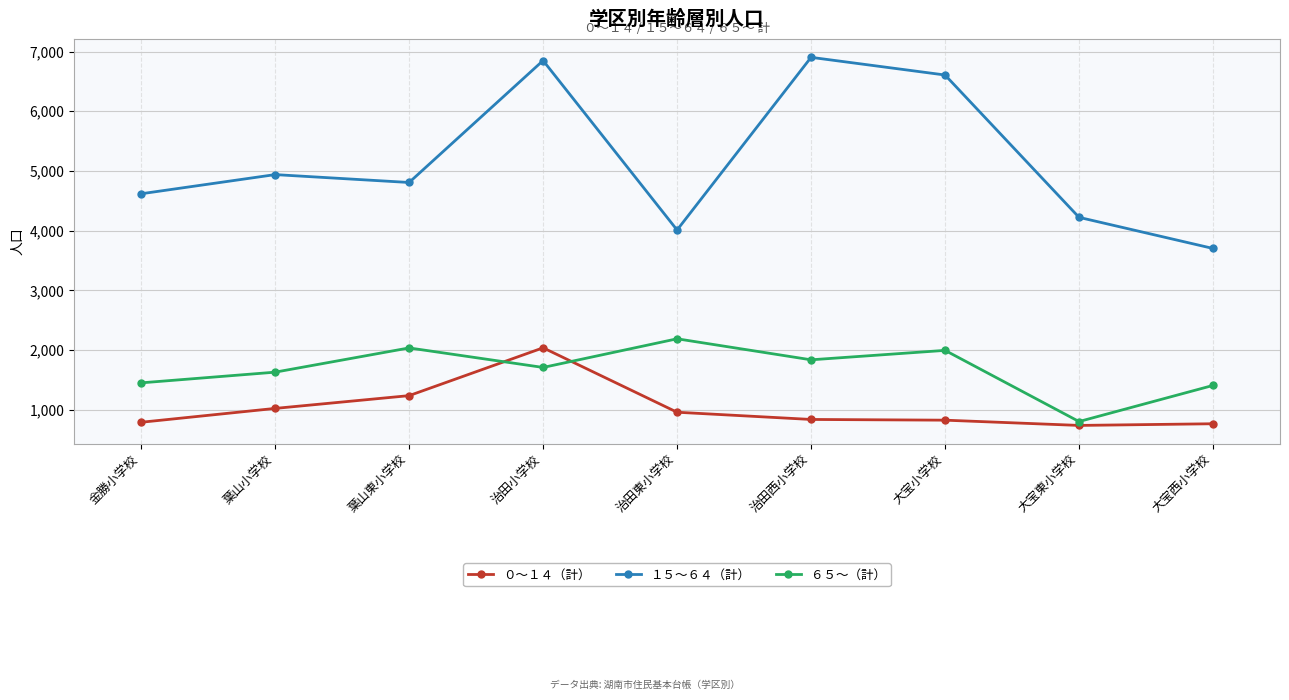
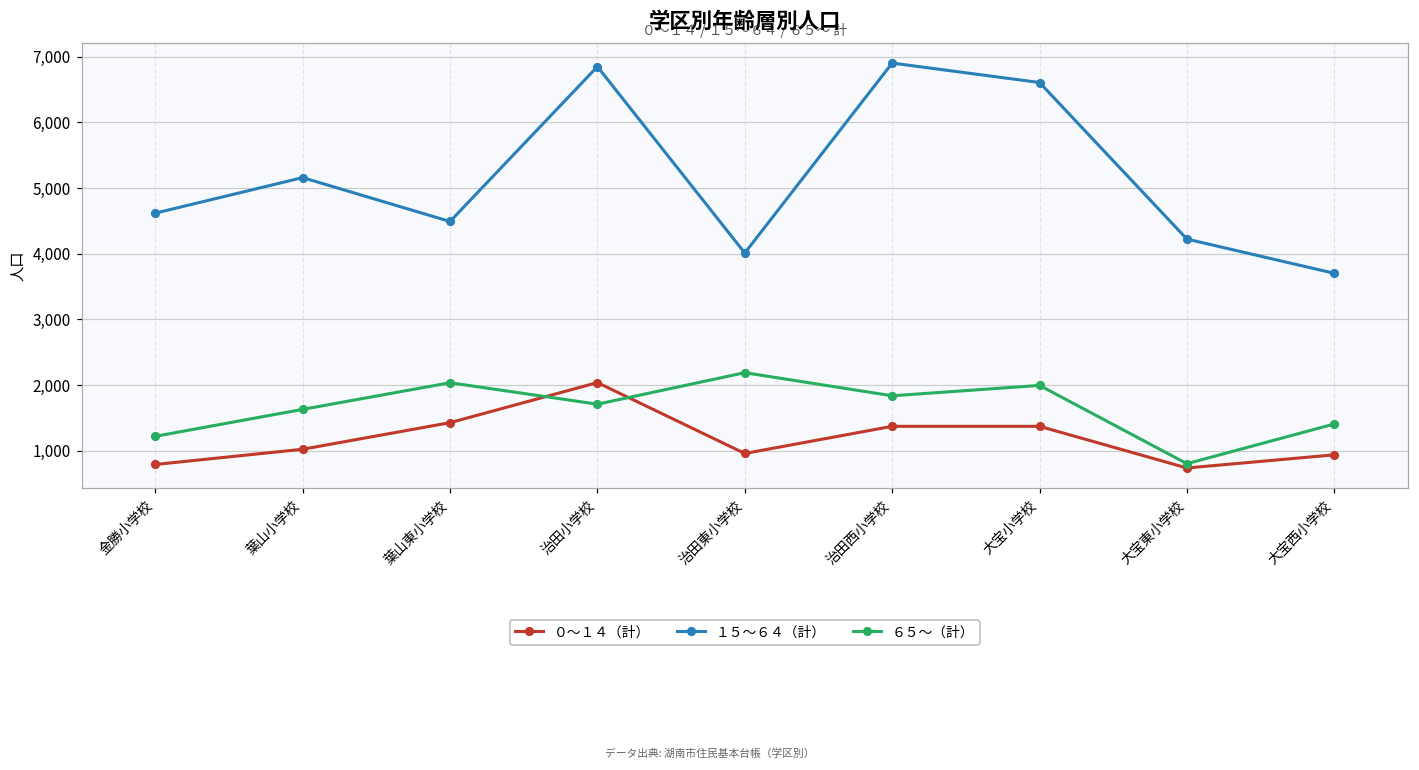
６５～（計）, 金勝小学校: 1,500 -> 1,200
１５～６４（計）, 葉山小学校: 4,900 -> 5,200
０～１４（計）, 葉山東小学校: 1,200 -> 1,400
１５～６４（計）, 葉山東小学校: 4,800 -> 4,500
０～１４（計）, 治田西小学校: 800 -> 1,400
０～１４（計）, 大宝小学校: 800 -> 1,400
０～１４（計）, 大宝西小学校: 800 -> 900
